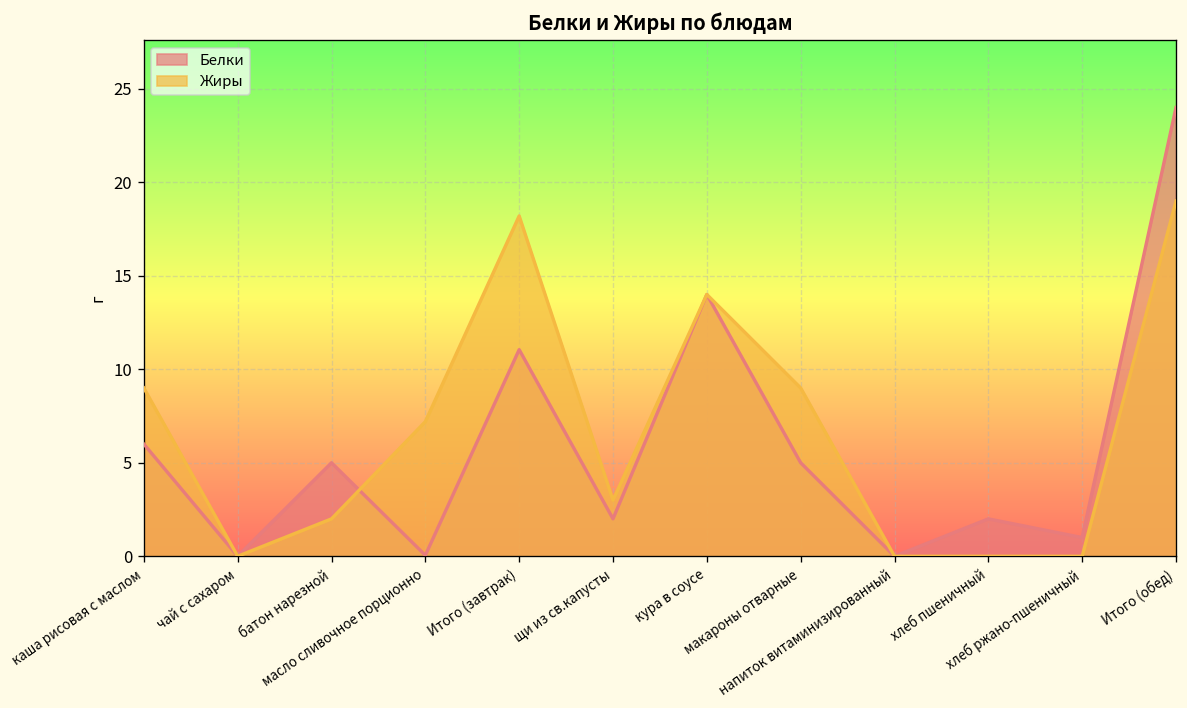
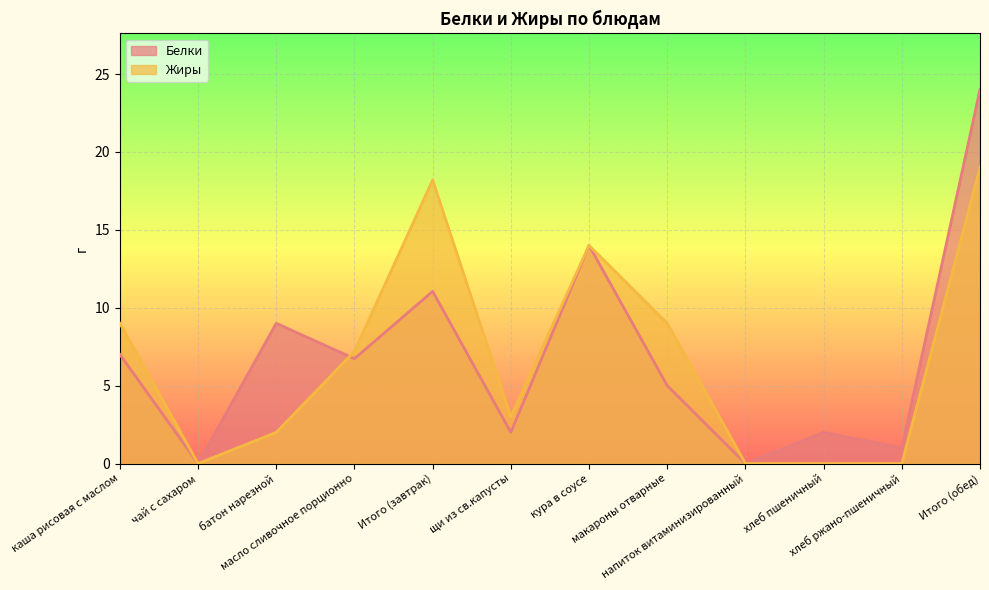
Белки, каша рисовая с маслом: 6 -> 7
Белки, батон нарезной: 5 -> 9
Белки, масло сливочное порционно: 0.1 -> 6.7
